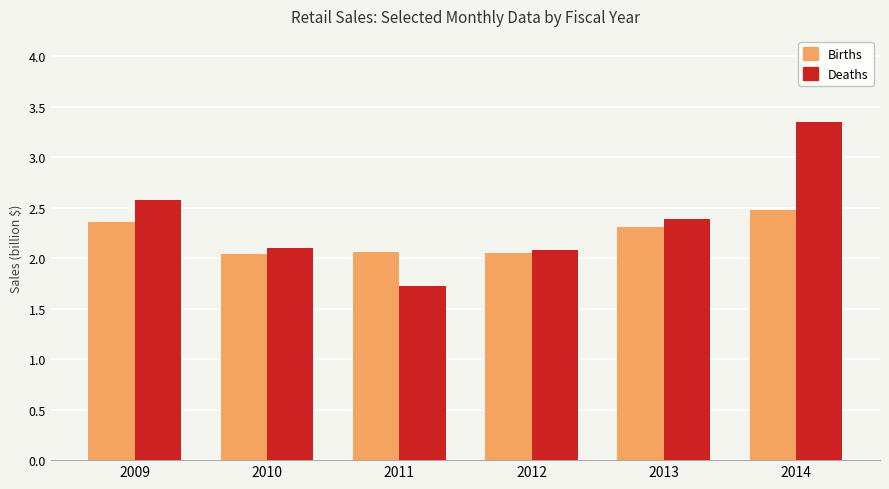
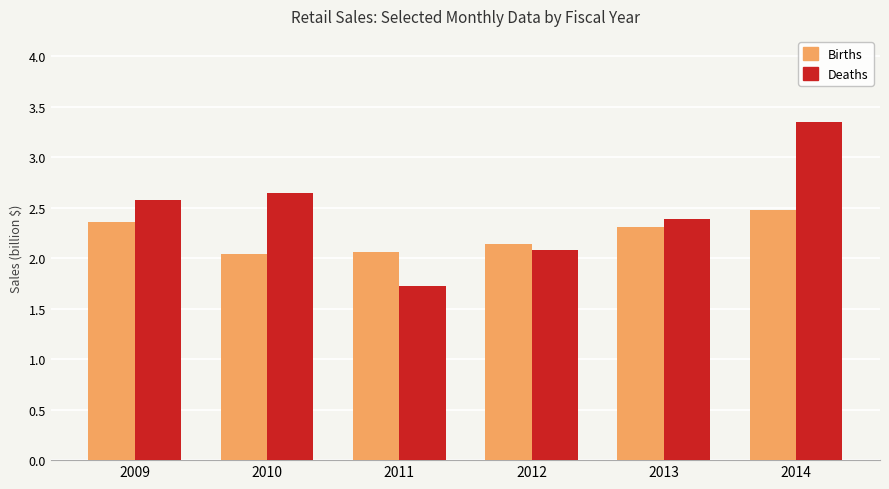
Deaths, 2010: 2.10 -> 2.65
Births, 2012: 2.05 -> 2.14
